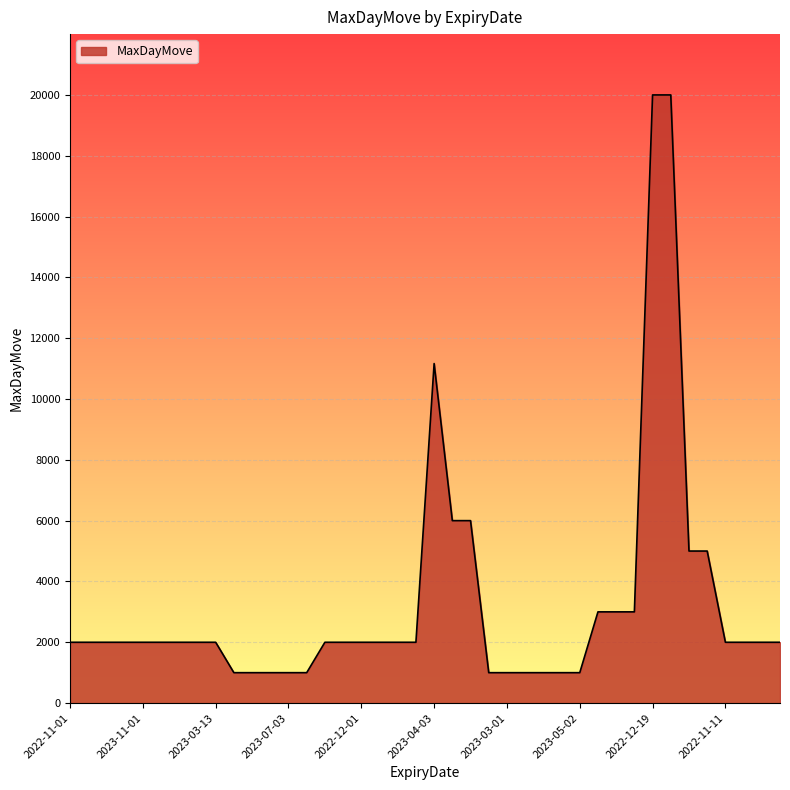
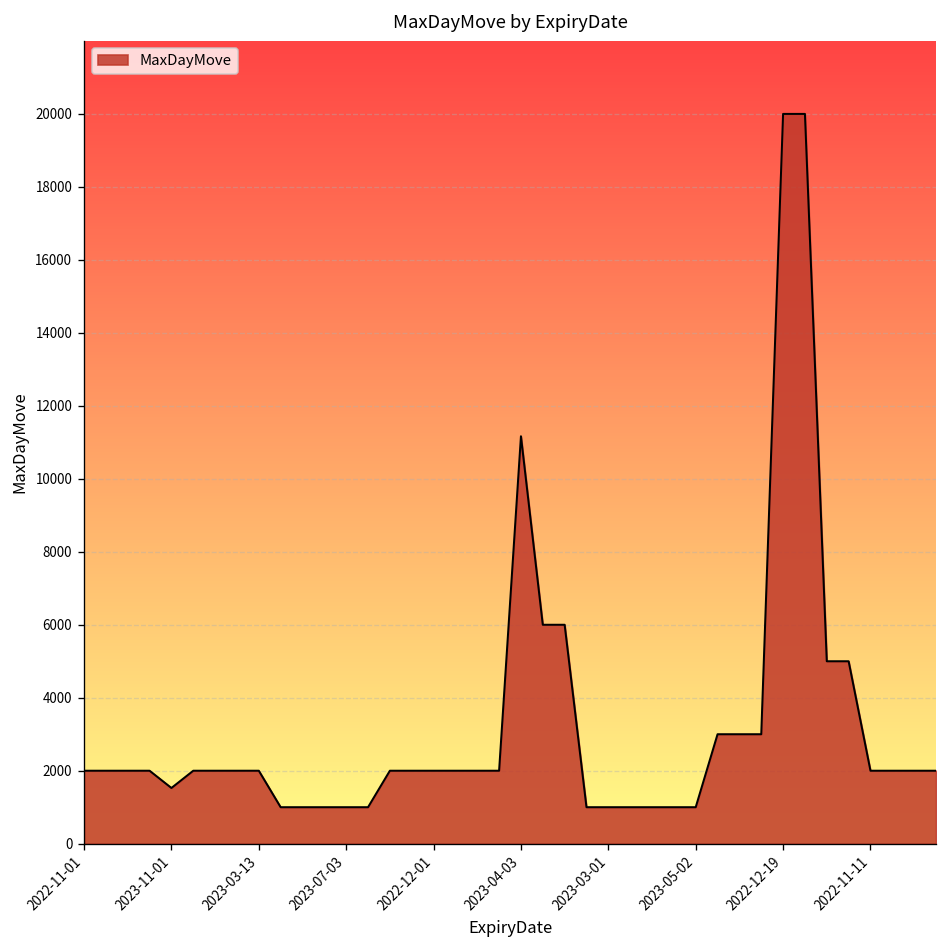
2023-11-01: 2000 -> 1500
